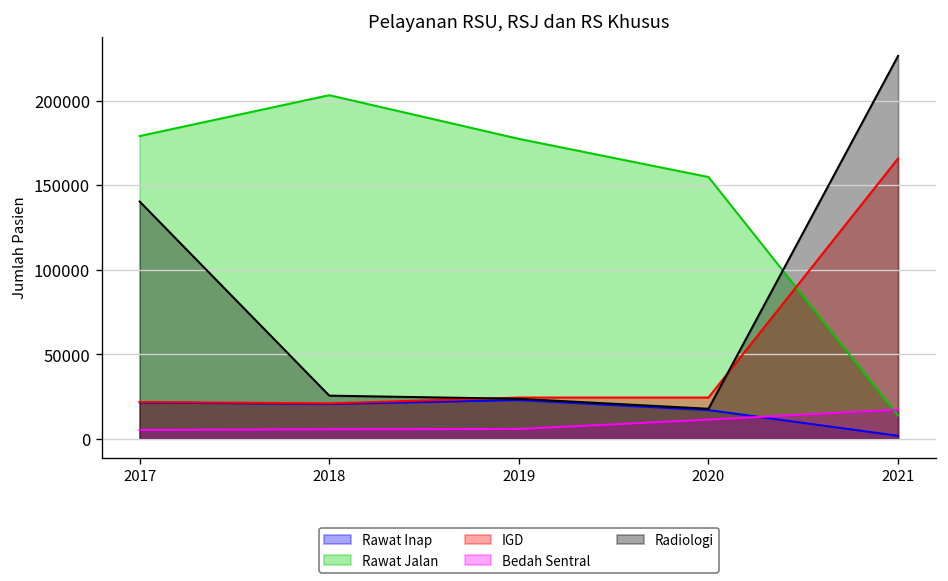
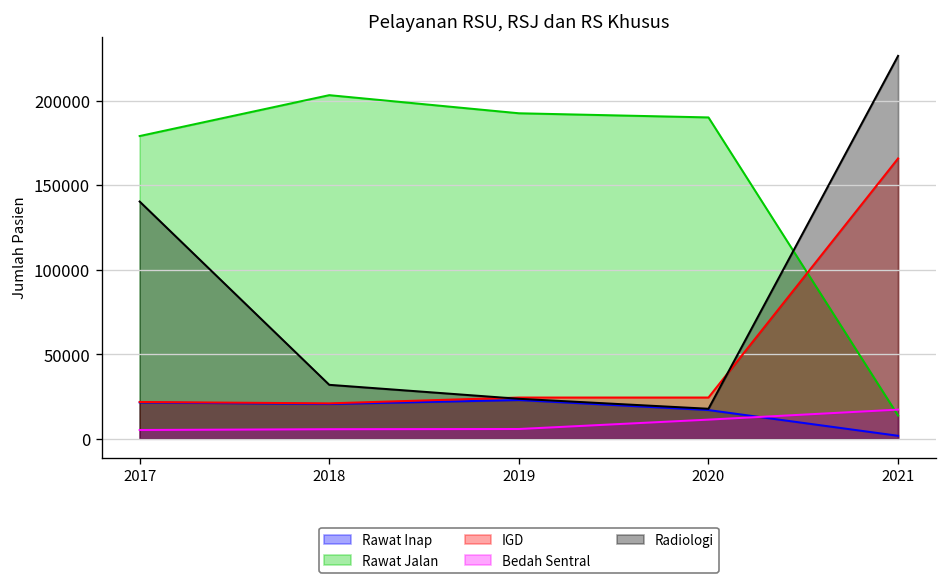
Radiologi, 2018: 25000 -> 32000
Rawat Jalan, 2019: 177000 -> 192000
Rawat Jalan, 2020: 155000 -> 190000
